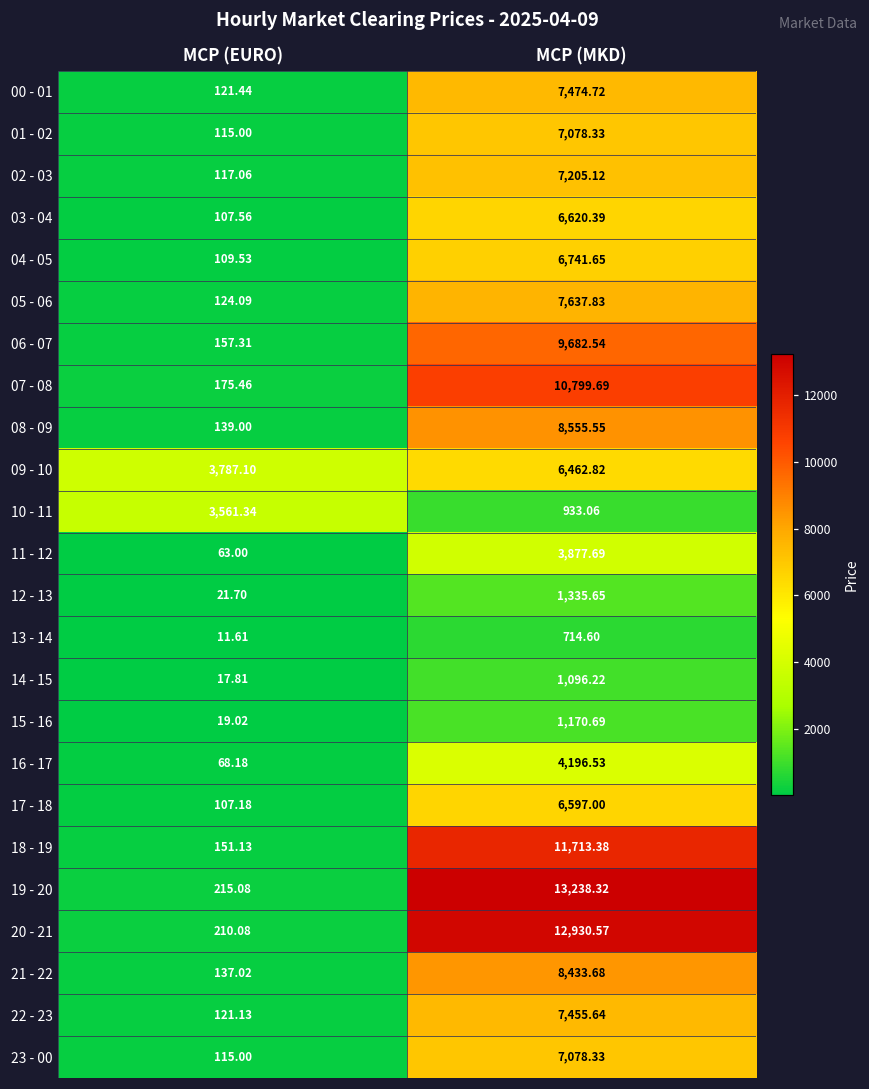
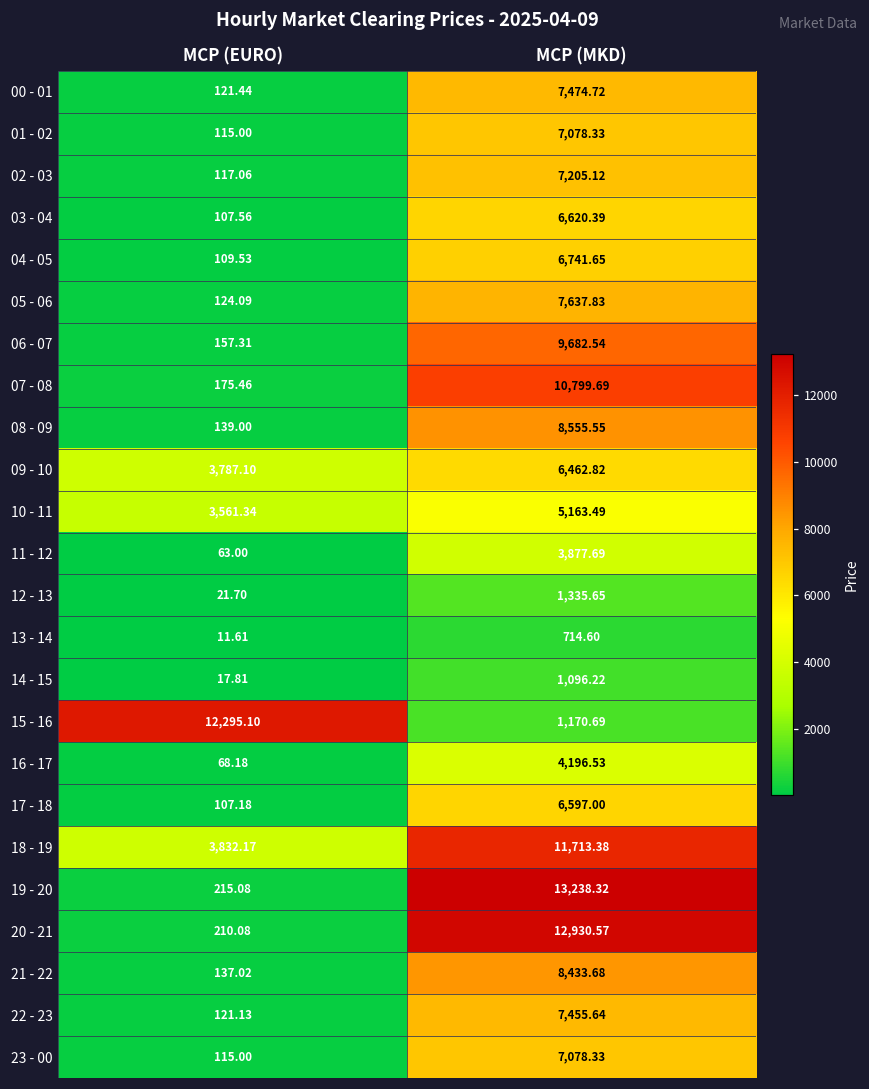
10 - 11, MCP (MKD): 933.06 -> 5,163.49
15 - 16, MCP (EURO): 19.02 -> 12,295.10
18 - 19, MCP (EURO): 151.13 -> 3,832.17
